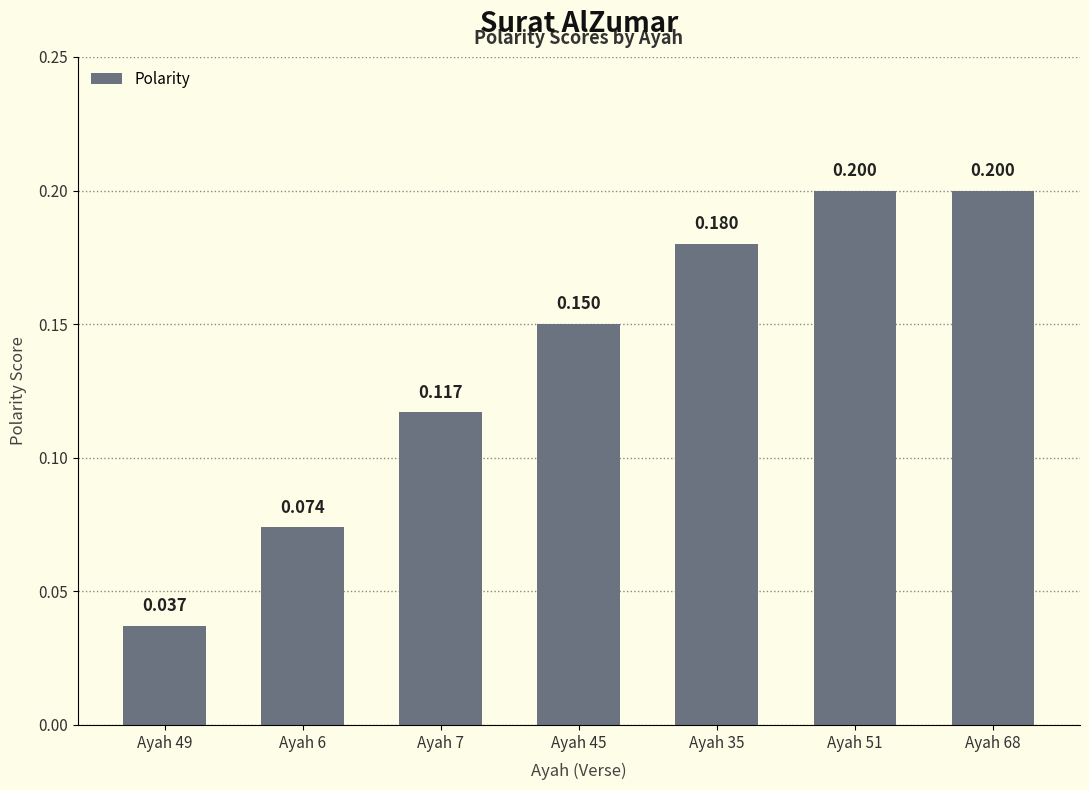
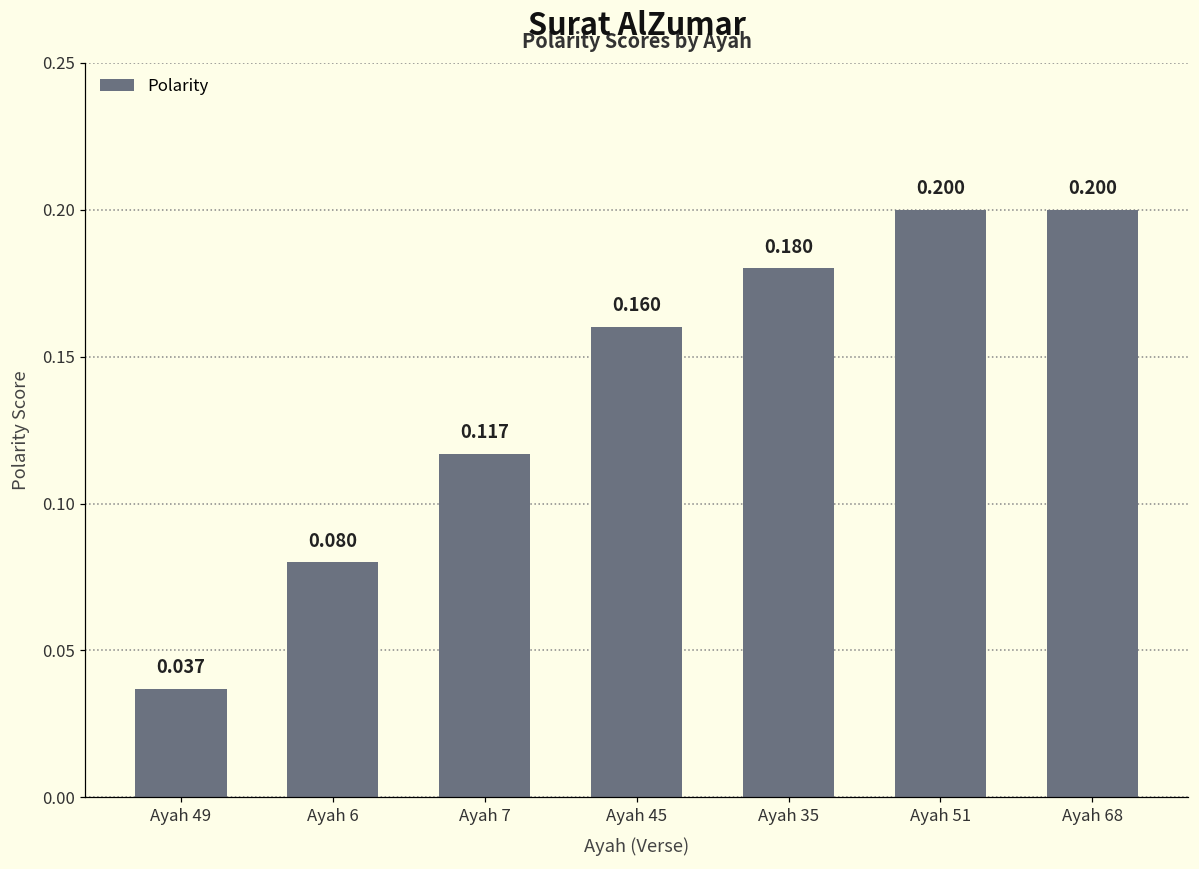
Ayah 6: 0.074 -> 0.080
Ayah 45: 0.150 -> 0.160
